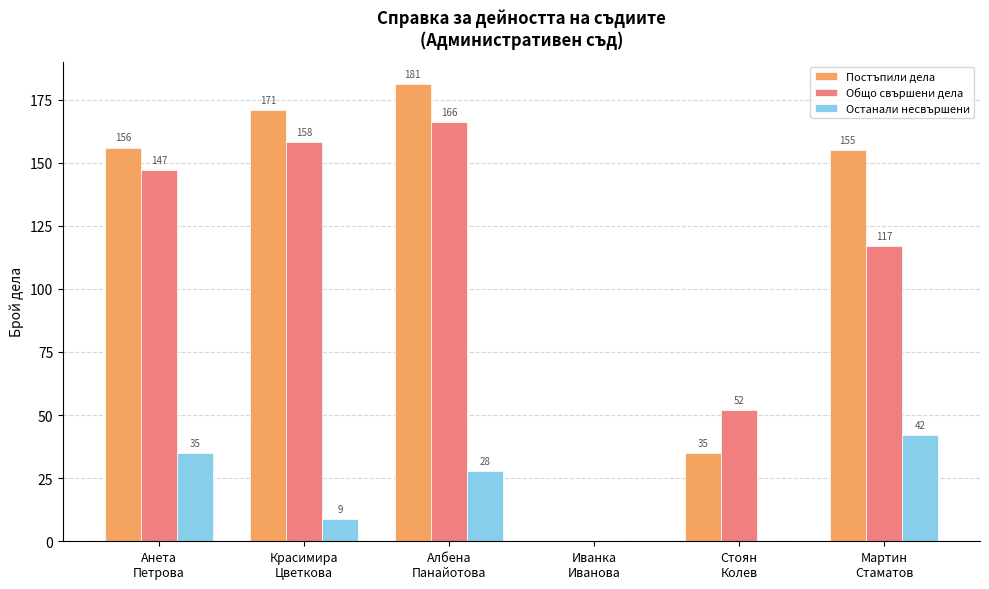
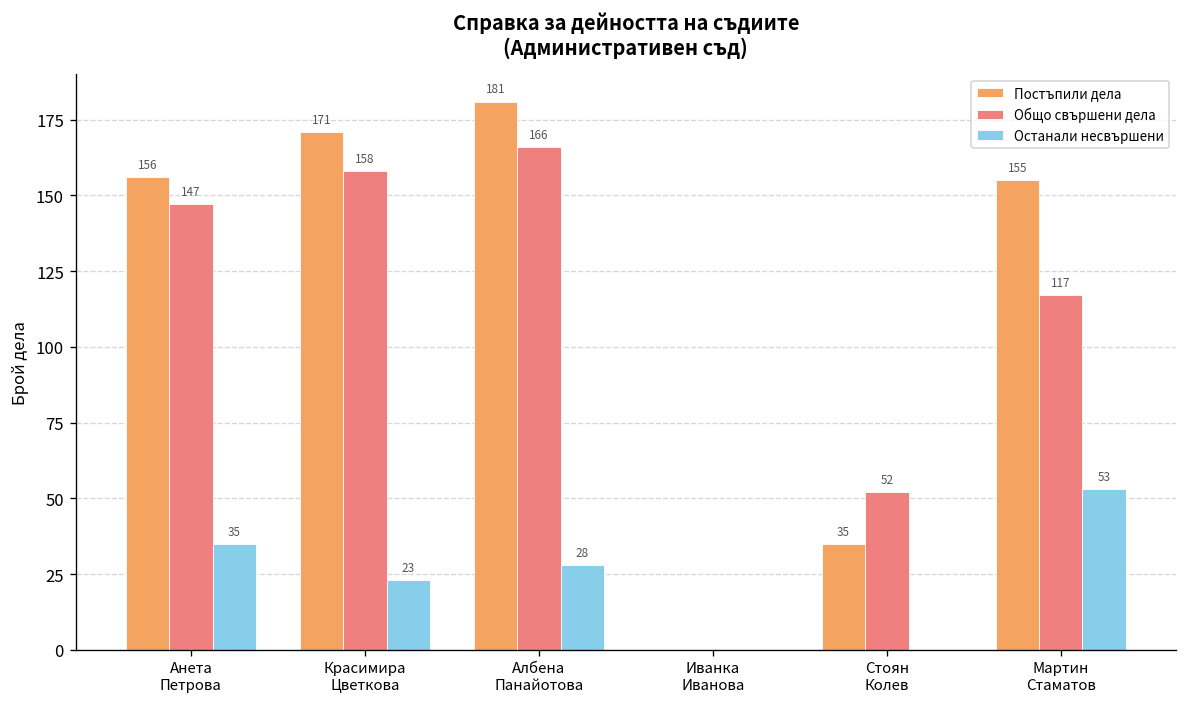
Останали несвършени, Красимира Цветкова: 9 -> 23
Останали несвършени, Мартин Стаматов: 42 -> 53
